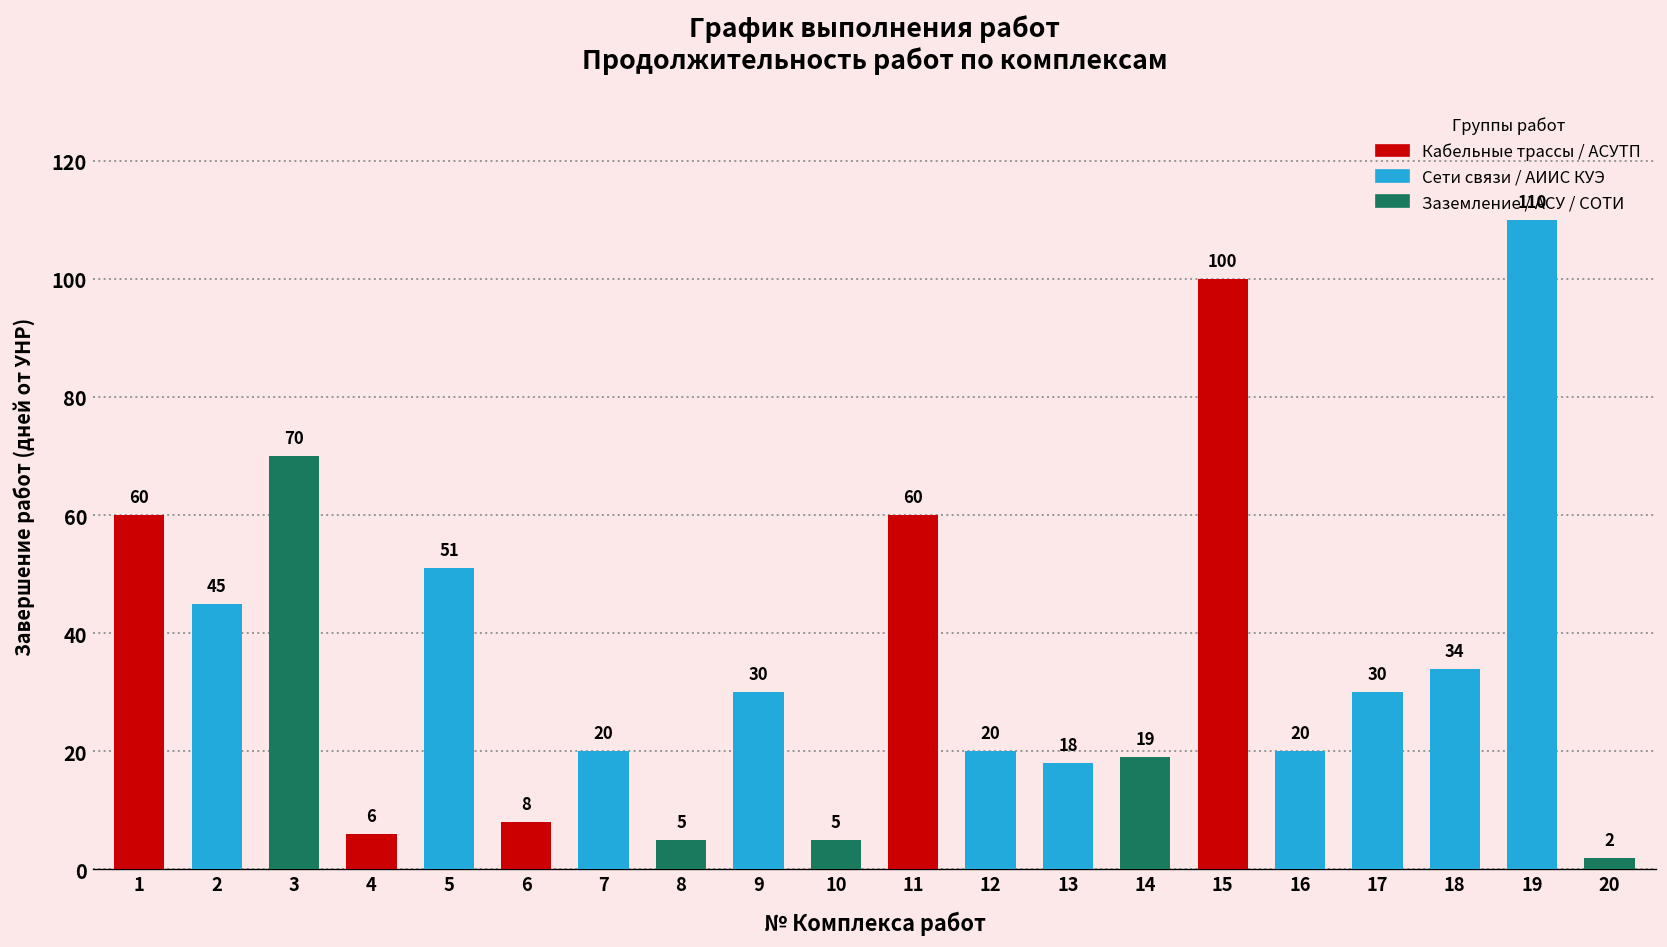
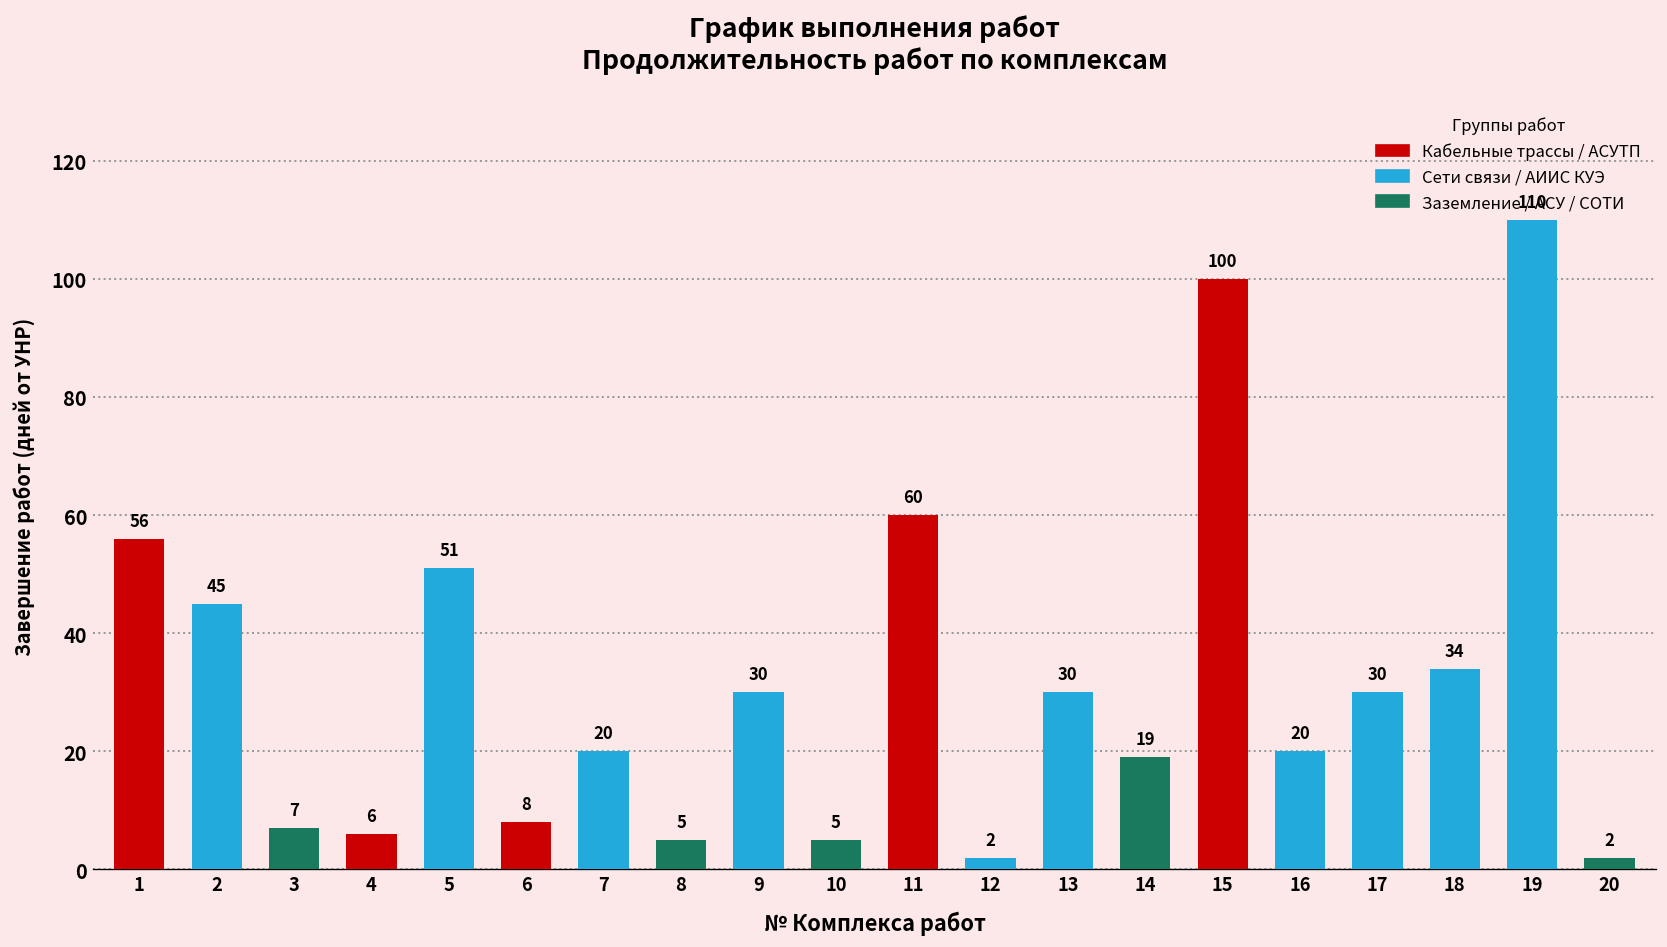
1: 60 -> 56
3: 70 -> 7
12: 20 -> 2
13: 18 -> 30
